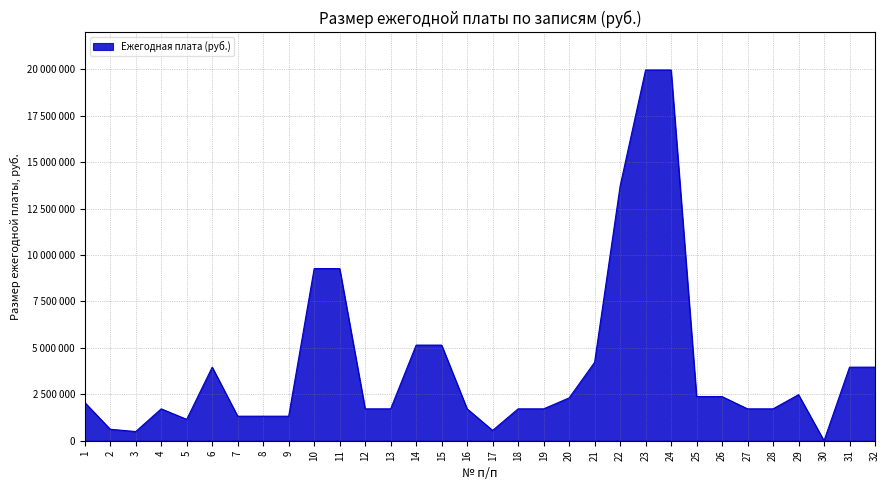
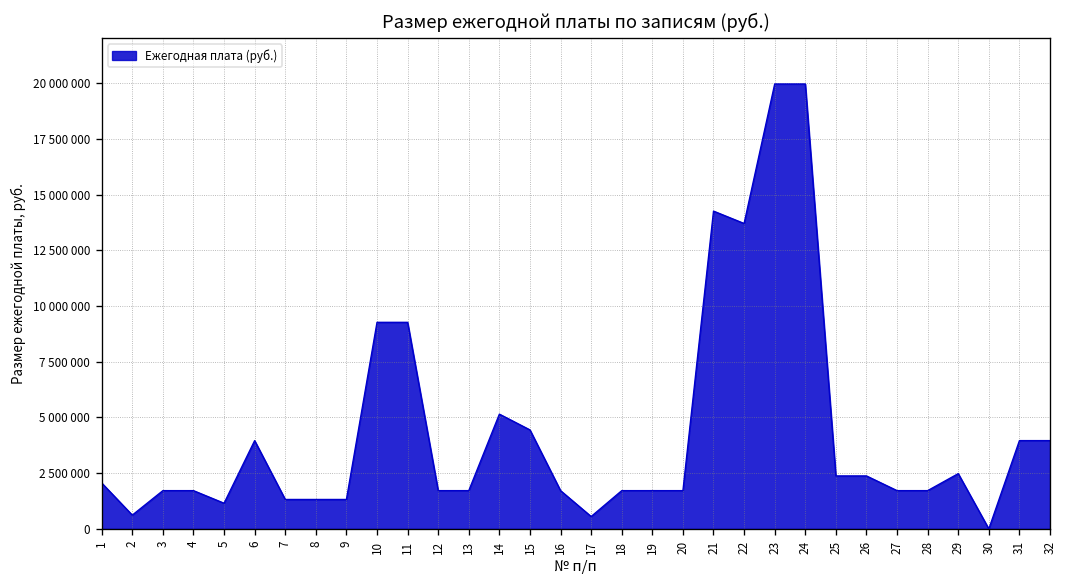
3: 500000 -> 1700000
15: 5100000 -> 4400000
20: 2300000 -> 1700000
21: 4200000 -> 14300000
